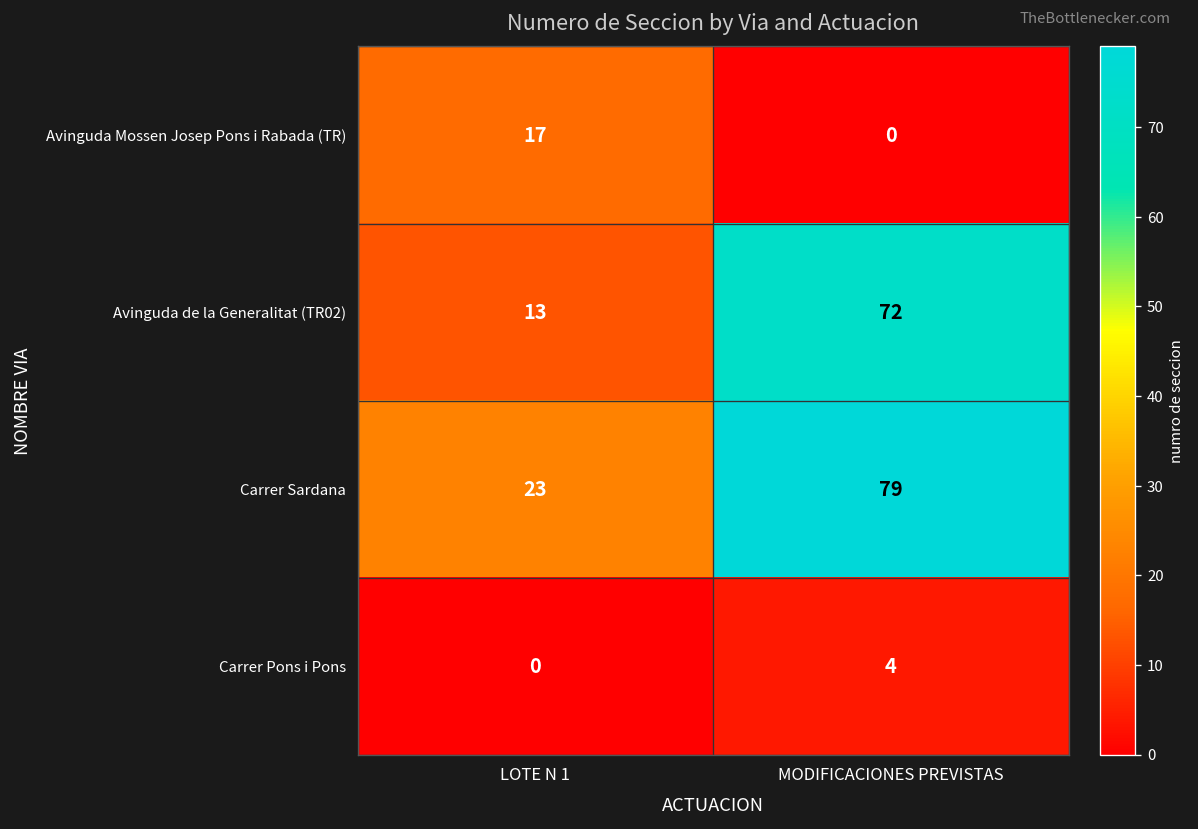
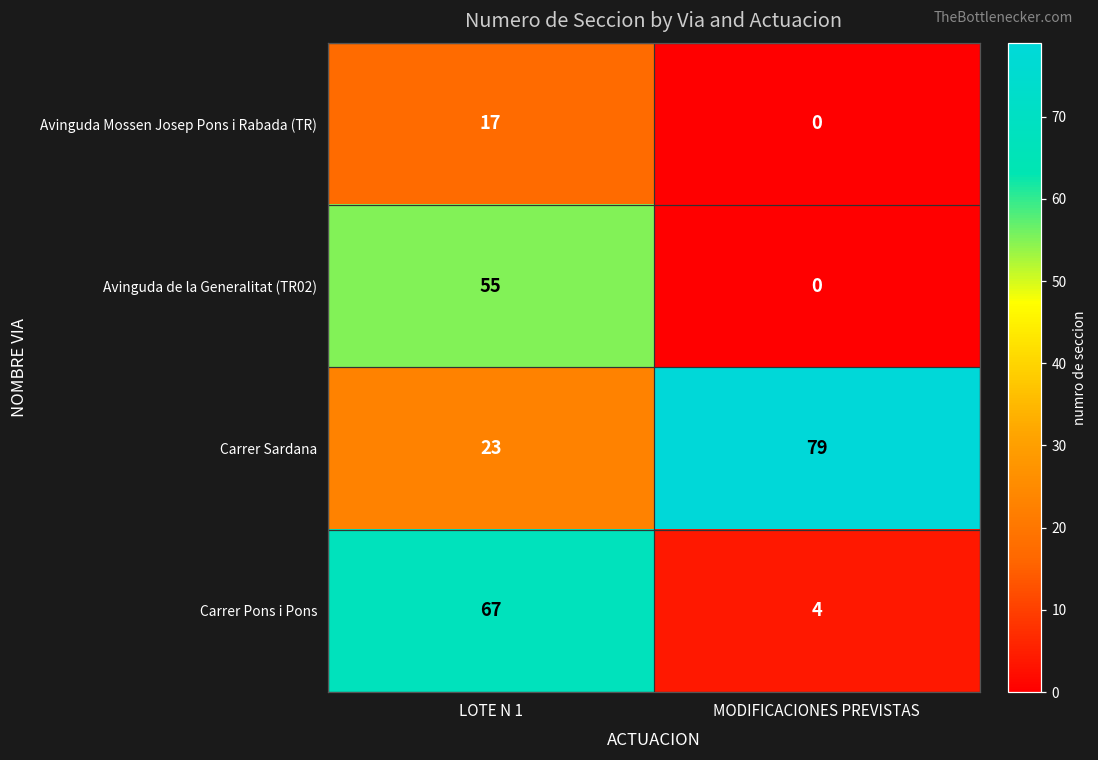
Avinguda de la Generalitat (TR02), LOTE N 1: 13 -> 55
Avinguda de la Generalitat (TR02), MODIFICACIONES PREVISTAS: 72 -> 0
Carrer Pons i Pons, LOTE N 1: 0 -> 67
